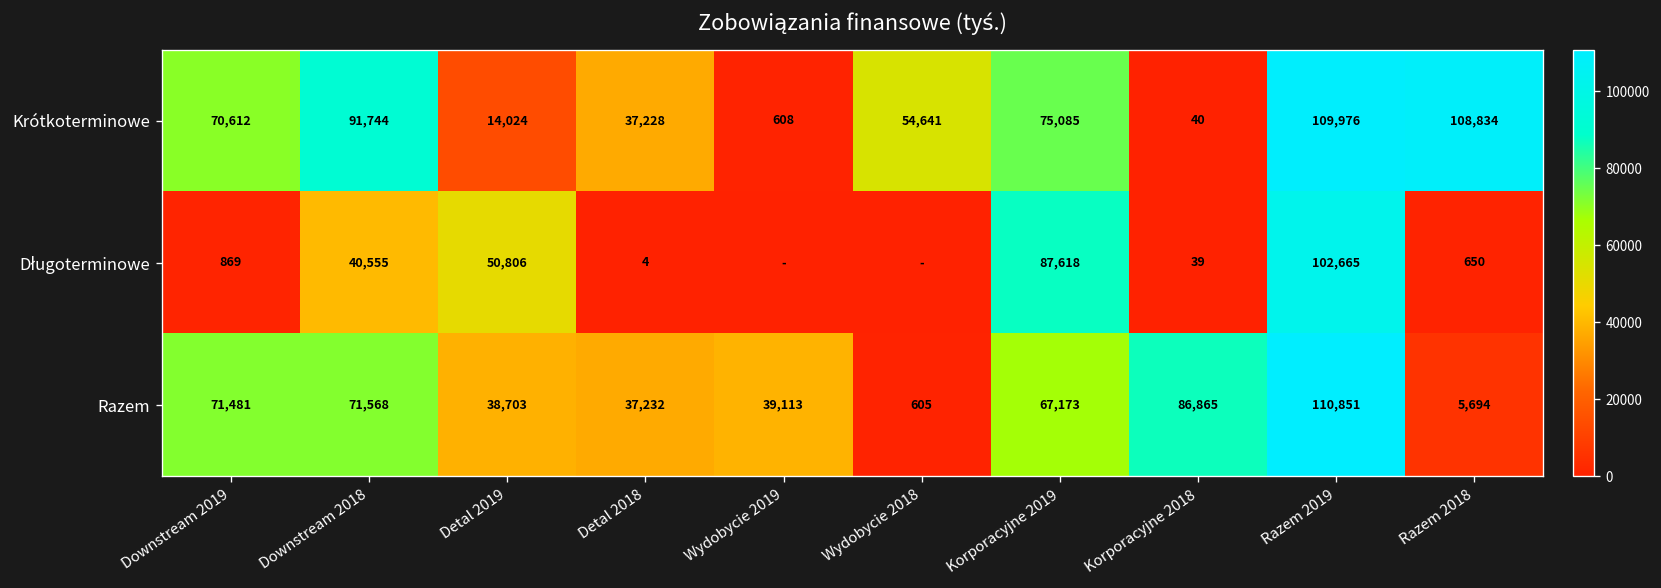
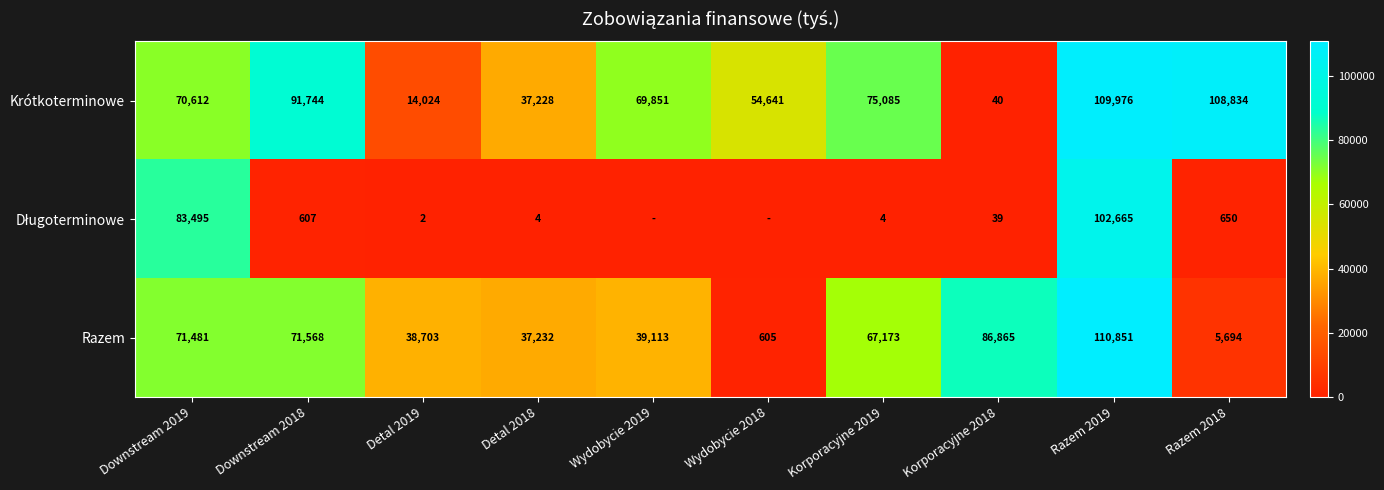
Krótkoterminowe, Wydobycie 2019: 608 -> 69,851
Długoterminowe, Downstream 2019: 869 -> 83,495
Długoterminowe, Downstream 2018: 40,555 -> 607
Długoterminowe, Detal 2019: 50,806 -> 2
Długoterminowe, Korporacyjne 2019: 87,618 -> 4
